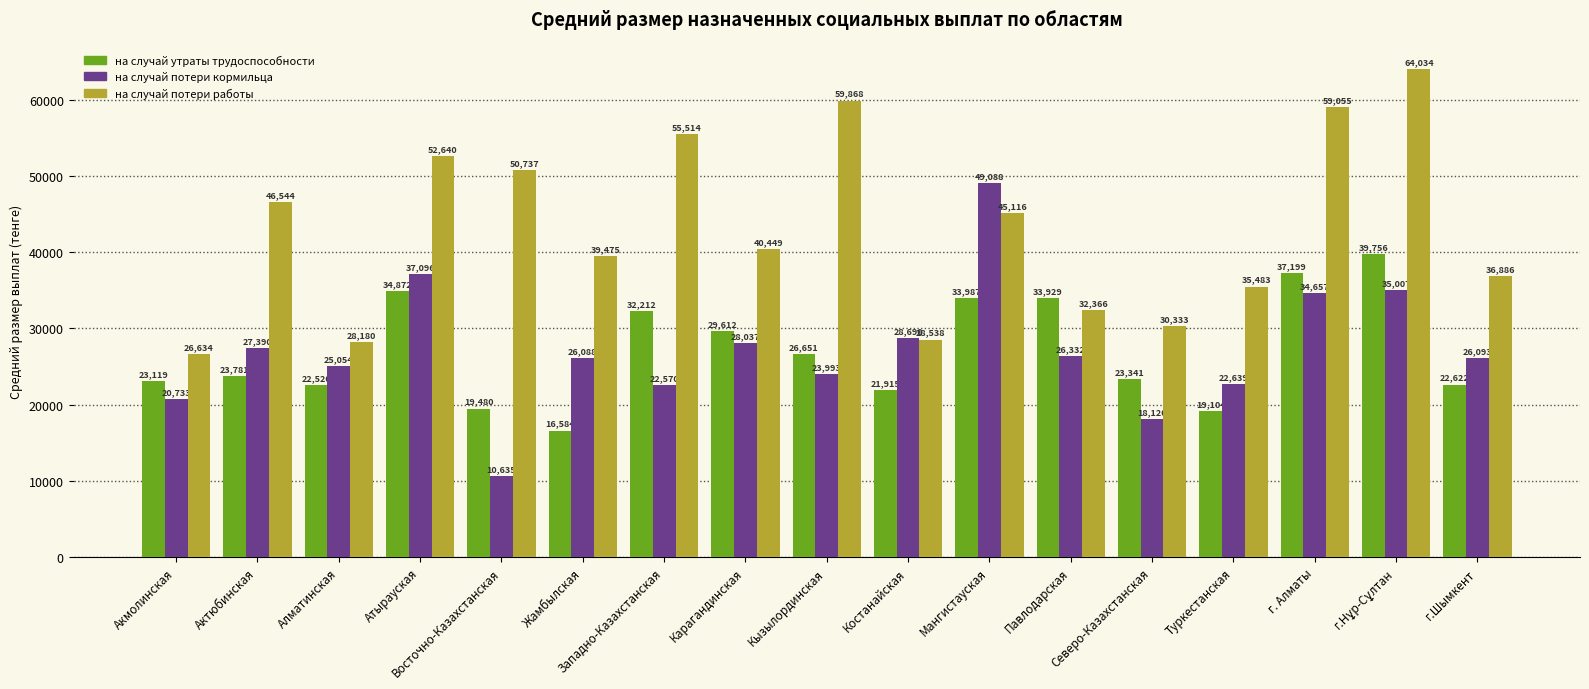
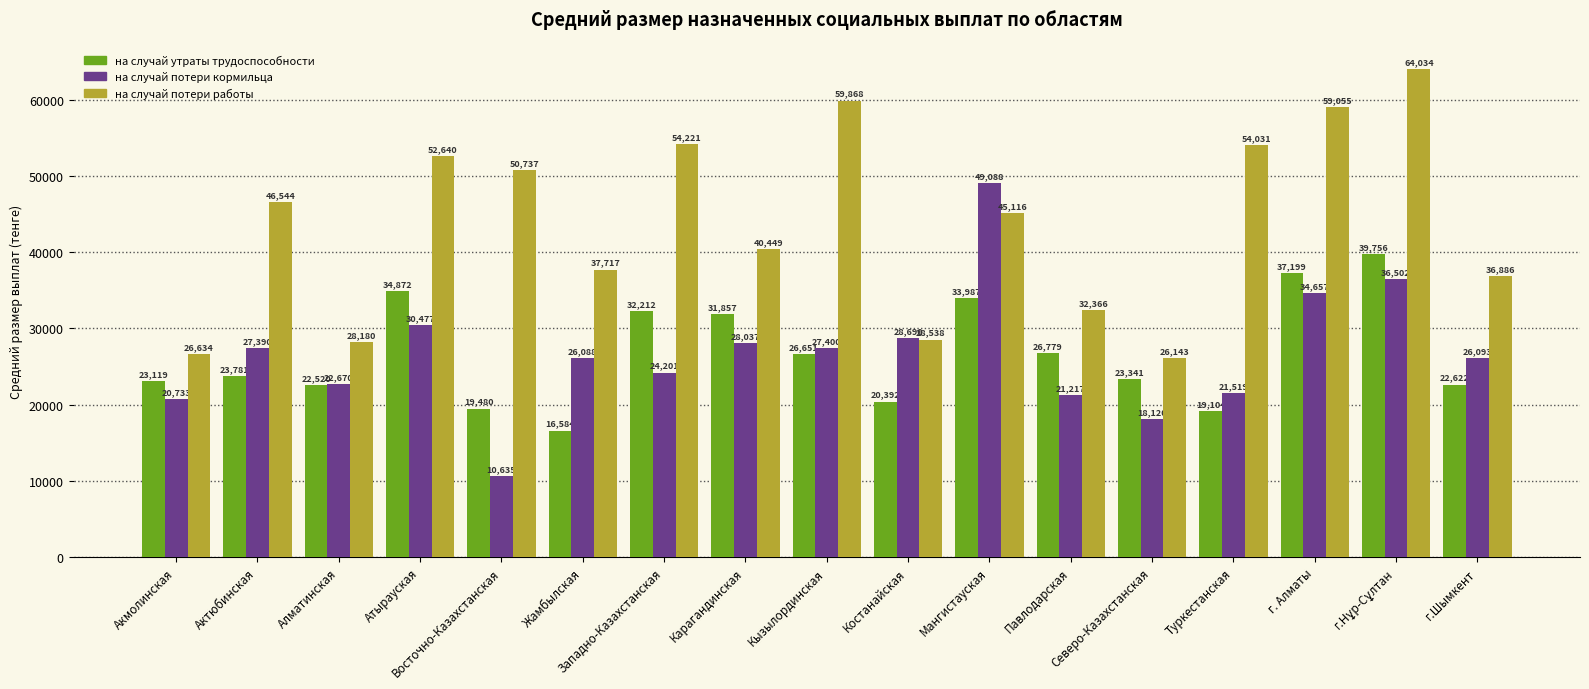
на случай потери кормильца, Алматинская: 25,054 -> 22,670
на случай потери кормильца, Атырауская: 37,096 -> 30,477
на случай потери работы, Жамбылская: 39,475 -> 37,717
на случай потери кормильца, Западно-Казахстанская: 22,570 -> 24,201
на случай потери работы, Западно-Казахстанская: 55,514 -> 54,221
на случай утраты трудоспособности, Карагандинская: 29,612 -> 31,857
на случай потери кормильца, Кызылординская: 23,993 -> 27,400
на случай утраты трудоспособности, Костанайская: 21,915 -> 20,392
на случай утраты трудоспособности, Павлодарская: 33,929 -> 26,779
на случай потери кормильца, Павлодарская: 26,332 -> 21,217
на случай потери работы, Северо-Казахстанская: 30,333 -> 26,143
на случай потери кормильца, Туркестанская: 22,639 -> 21,519
на случай потери работы, Туркестанская: 35,483 -> 54,031
на случай потери кормильца, г.Нұр-Сұлтан: 35,007 -> 36,502
